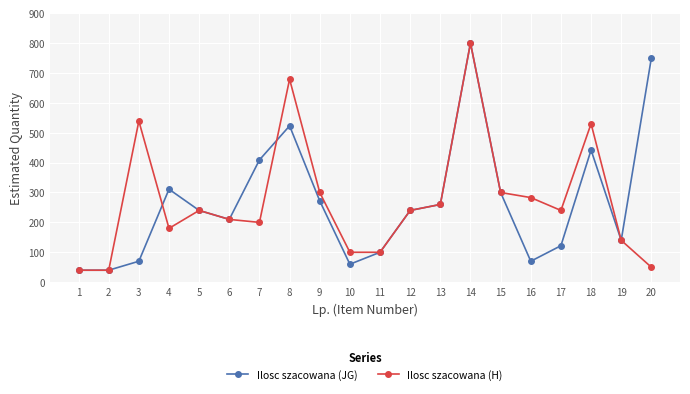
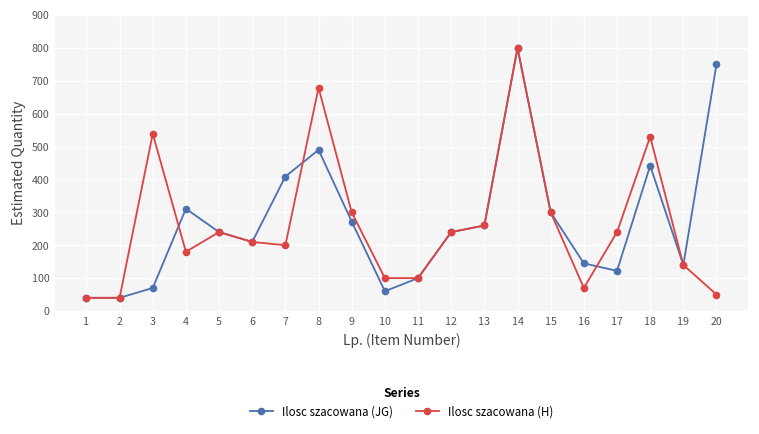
Ilosc szacowana (JG), 8: 520 -> 490
Ilosc szacowana (JG), 16: 70 -> 150
Ilosc szacowana (H), 16: 280 -> 70
